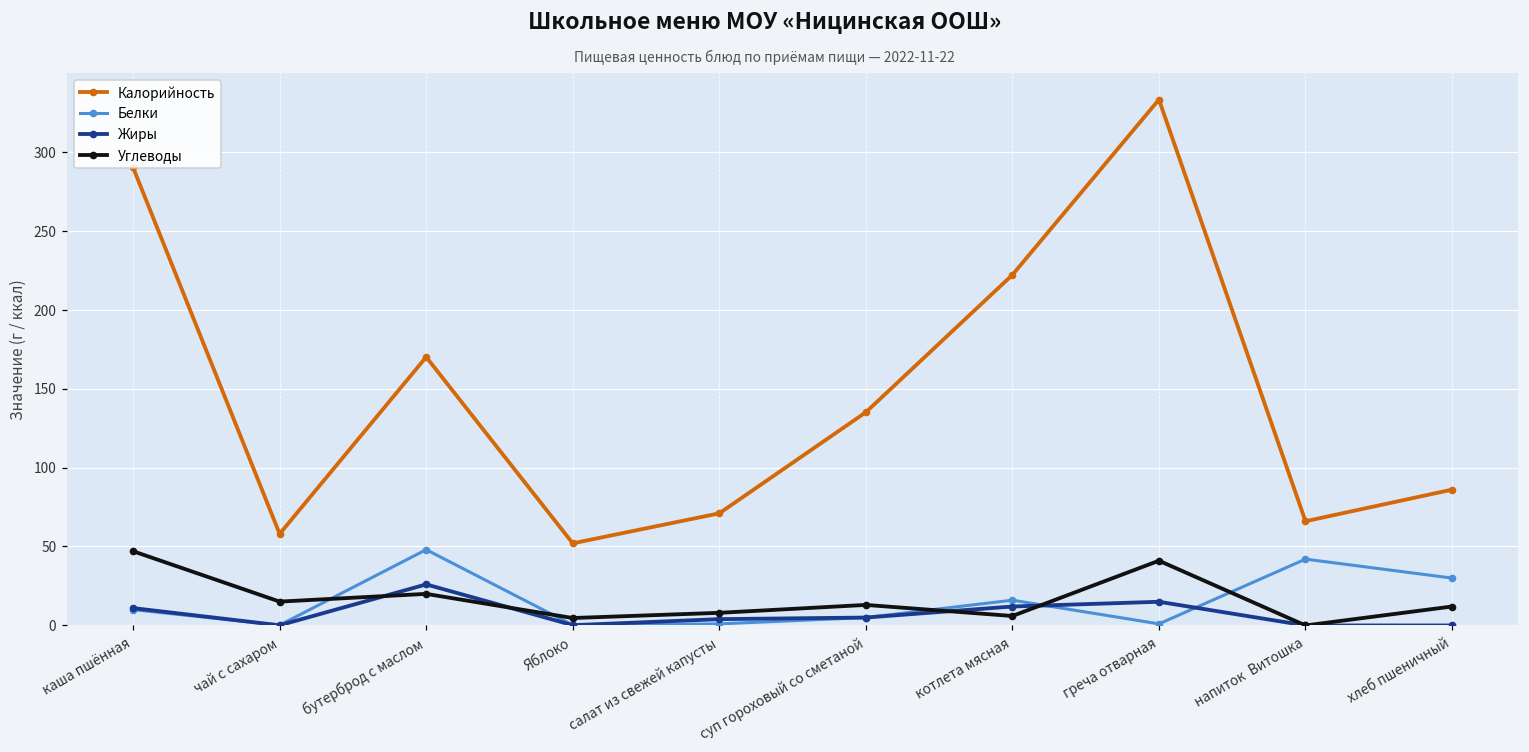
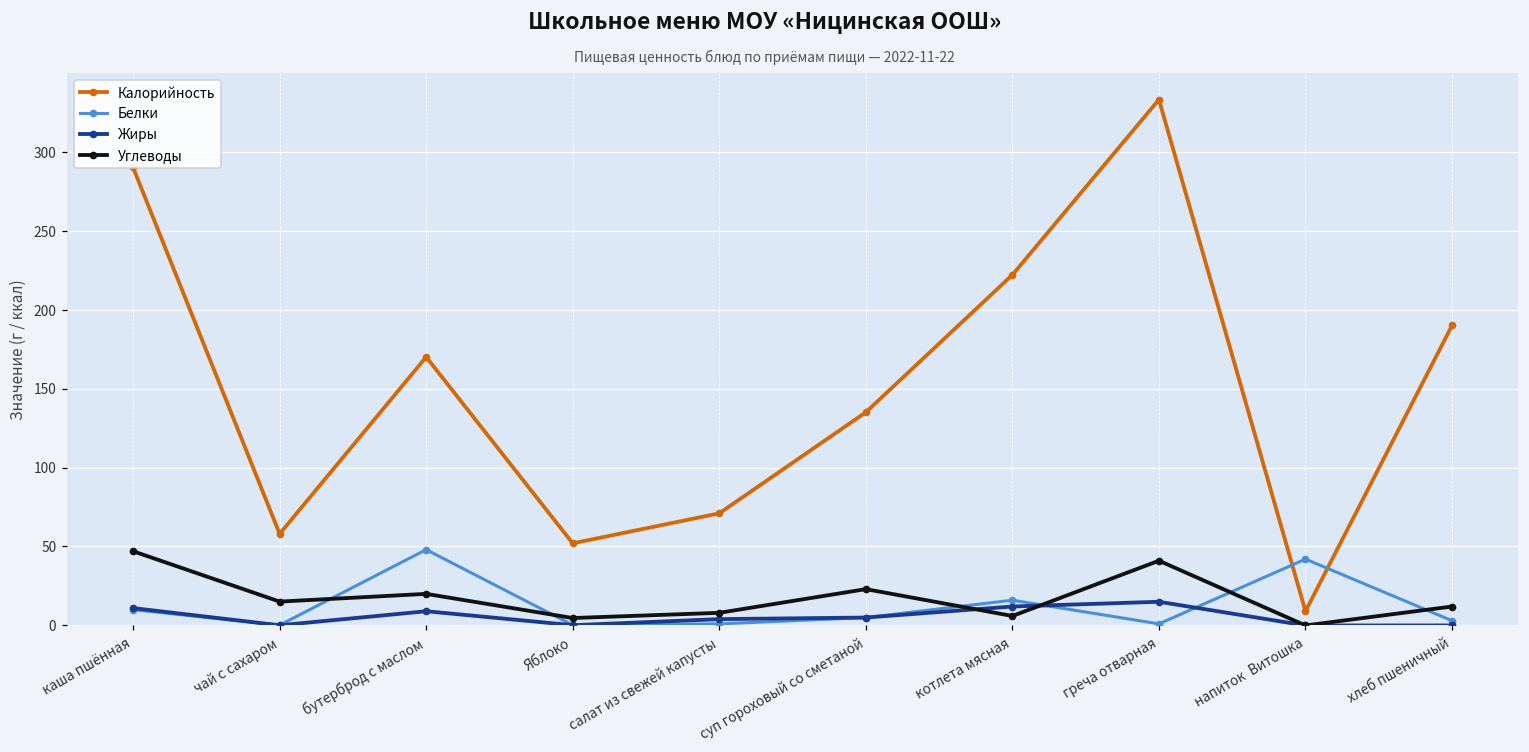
Жиры, бутерброд с маслом: 26 -> 9
Углеводы, суп гороховый со сметаной: 13 -> 23
Калорийность, напиток Витошка: 66 -> 9
Калорийность, хлеб пшеничный: 86 -> 190
Белки, хлеб пшеничный: 30 -> 3
